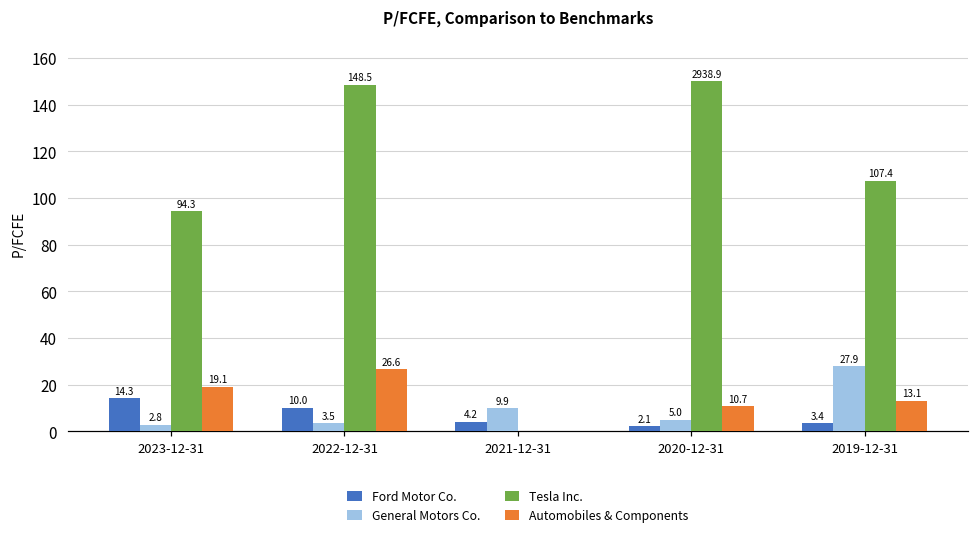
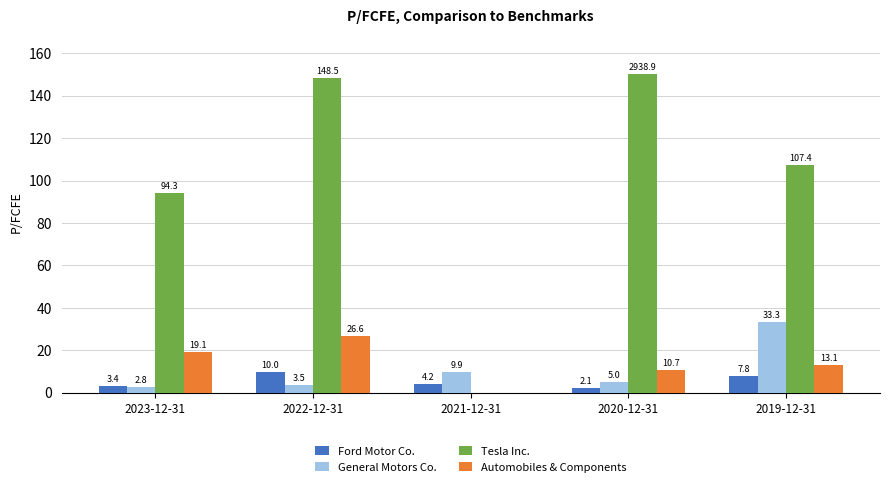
Ford Motor Co., 2023-12-31: 14.3 -> 3.4
Ford Motor Co., 2019-12-31: 3.4 -> 7.8
General Motors Co., 2019-12-31: 27.9 -> 33.3
